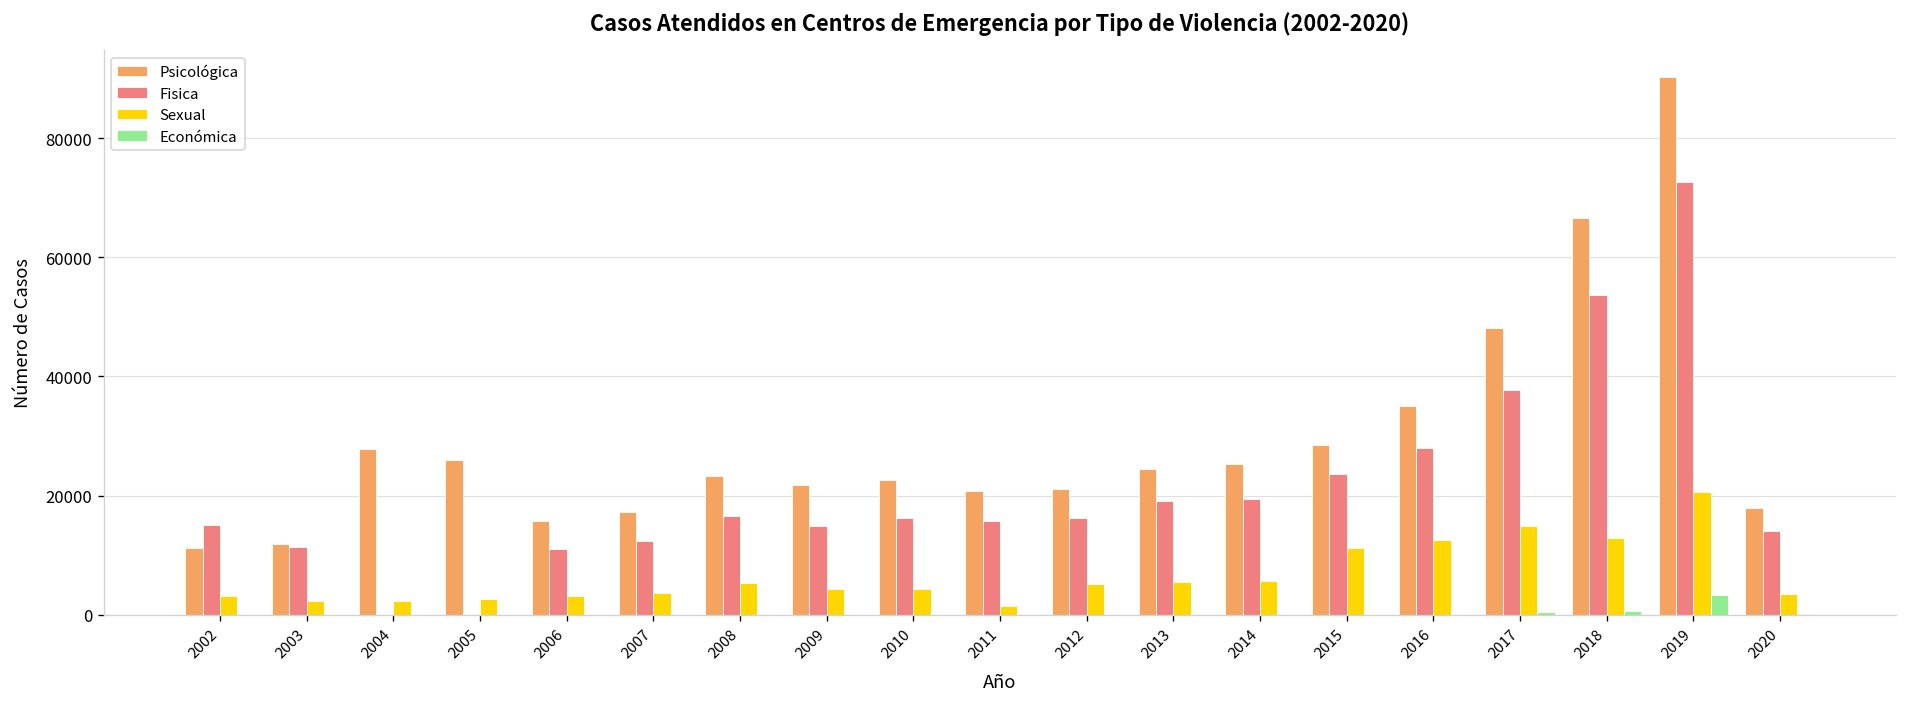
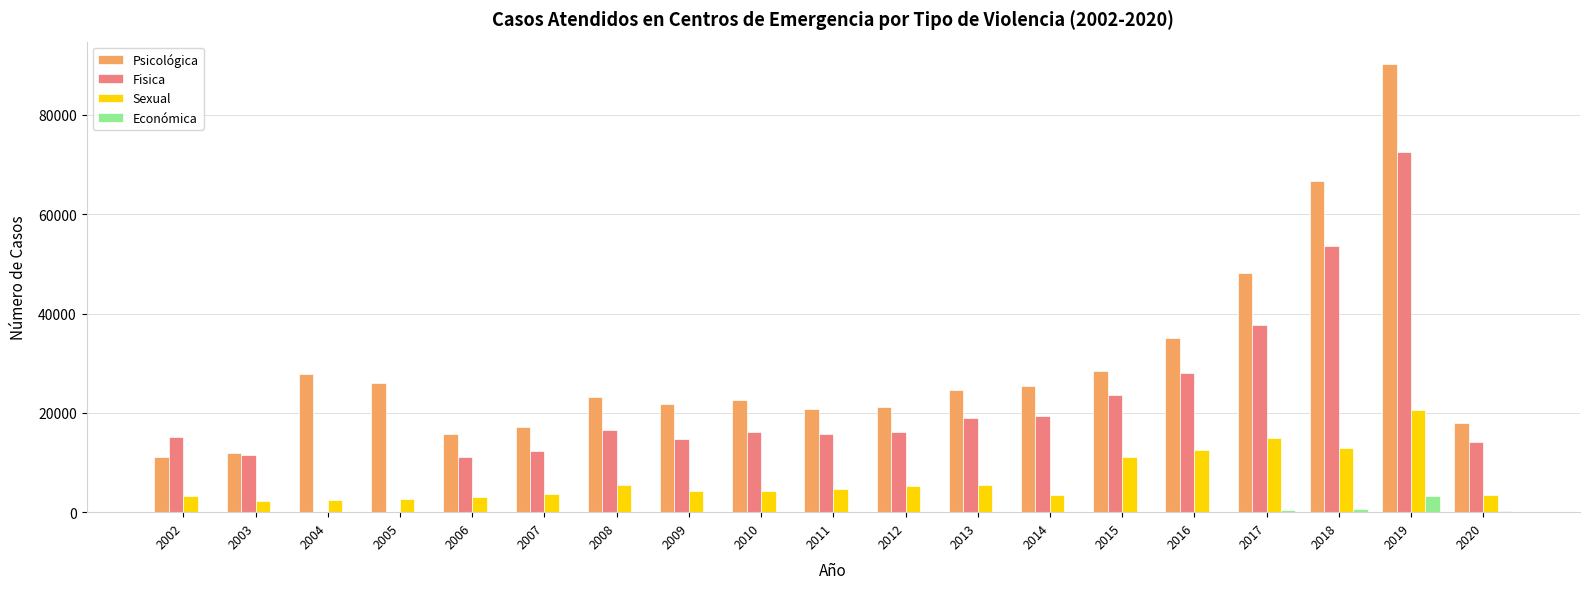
Sexual, 2011: 1000 -> 5000
Sexual, 2014: 6000 -> 4000
